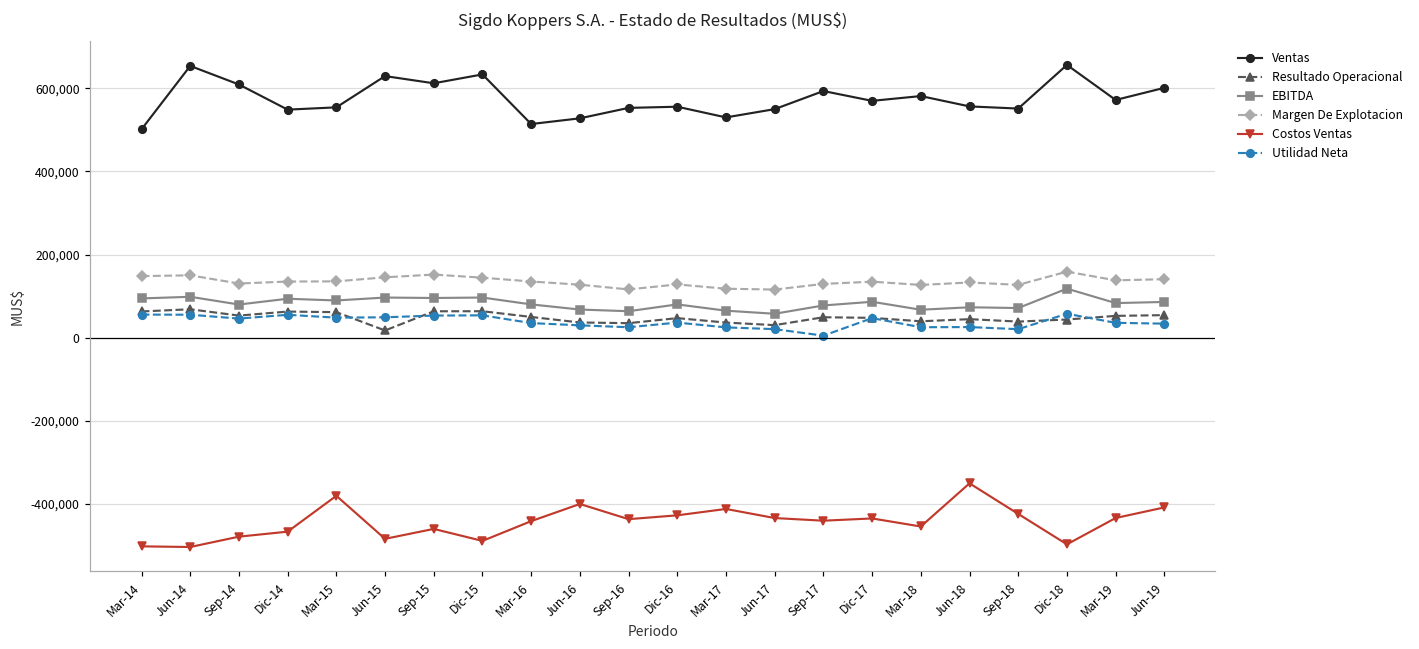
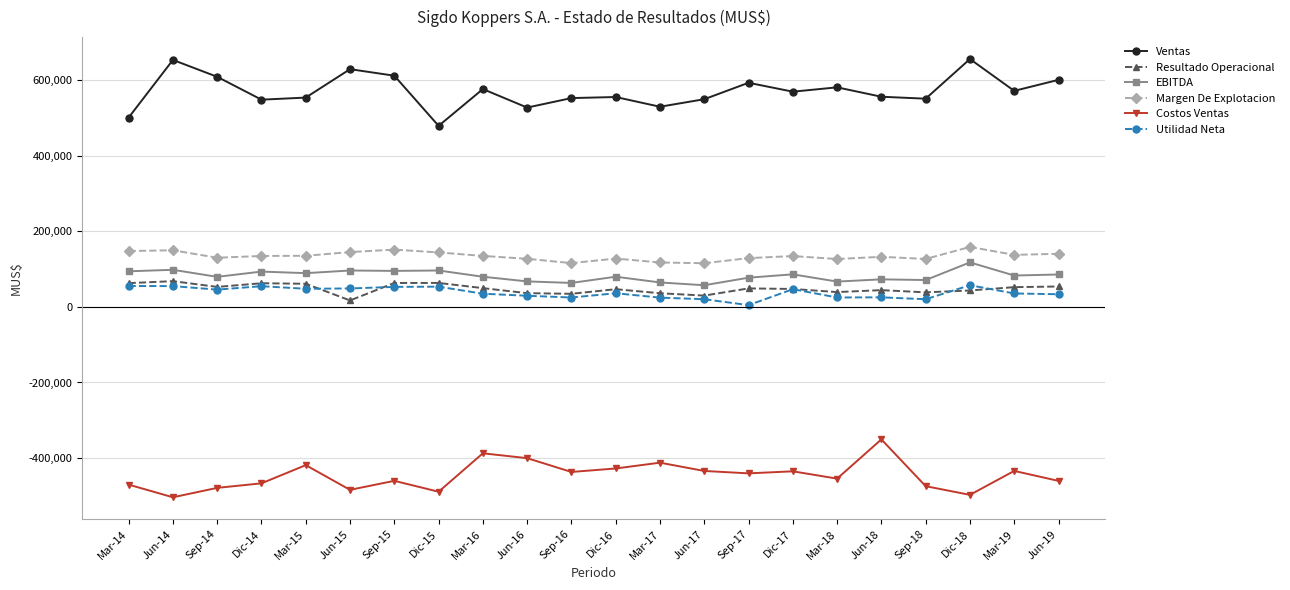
Costos Ventas, Mar-14: -500,000 -> -470,000
Costos Ventas, Mar-15: -380,000 -> -420,000
Ventas, Dic-15: 630,000 -> 480,000
Ventas, Mar-16: 510,000 -> 580,000
Costos Ventas, Mar-16: -440,000 -> -390,000
Costos Ventas, Sep-18: -420,000 -> -470,000
Costos Ventas, Jun-19: -410,000 -> -460,000
